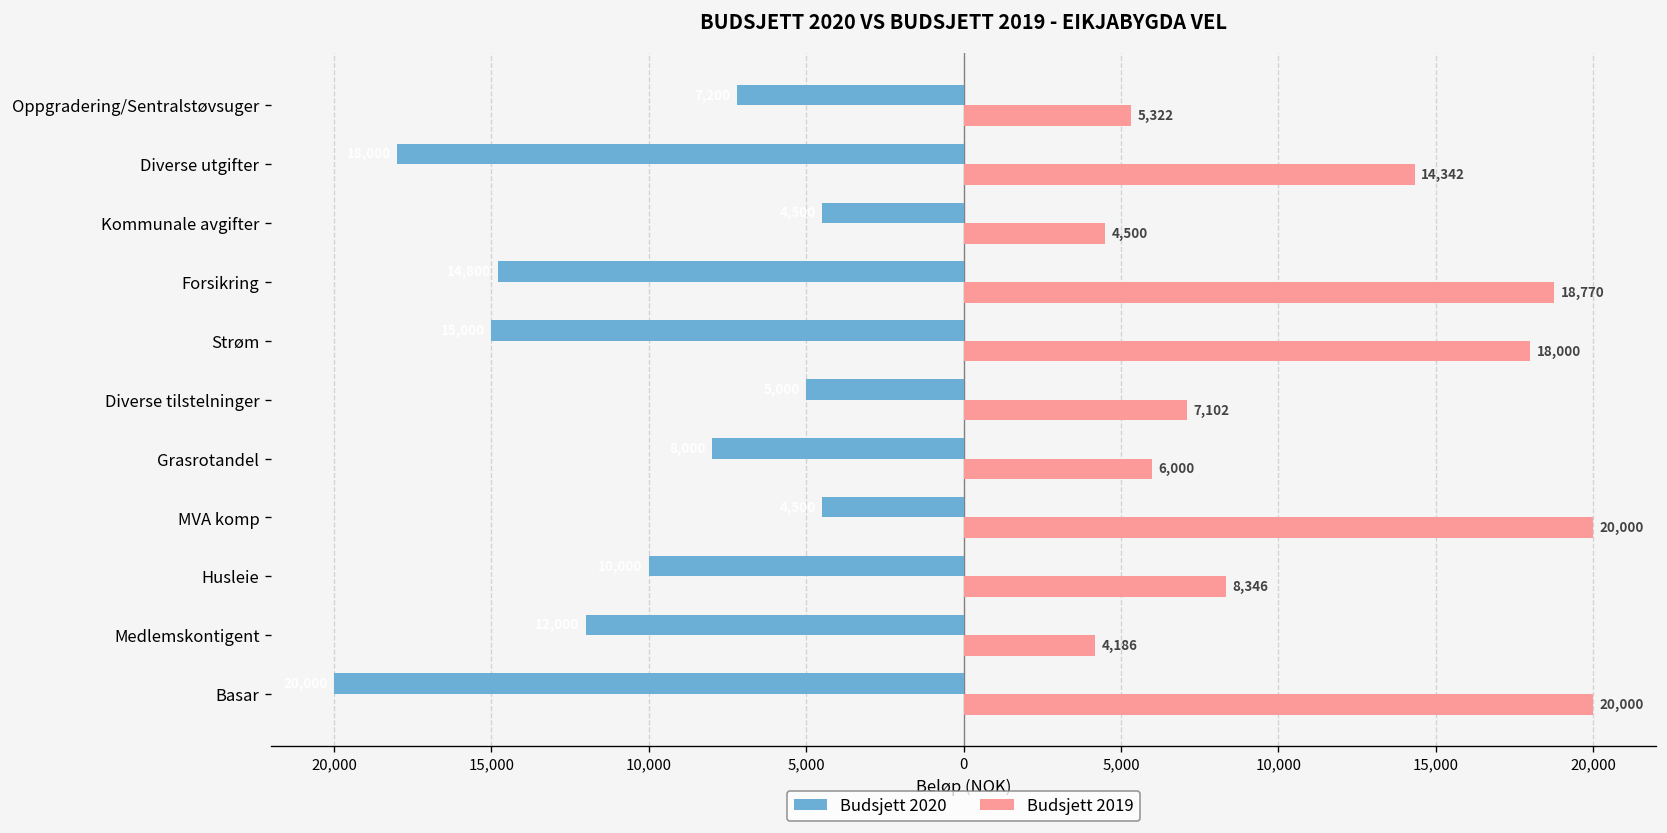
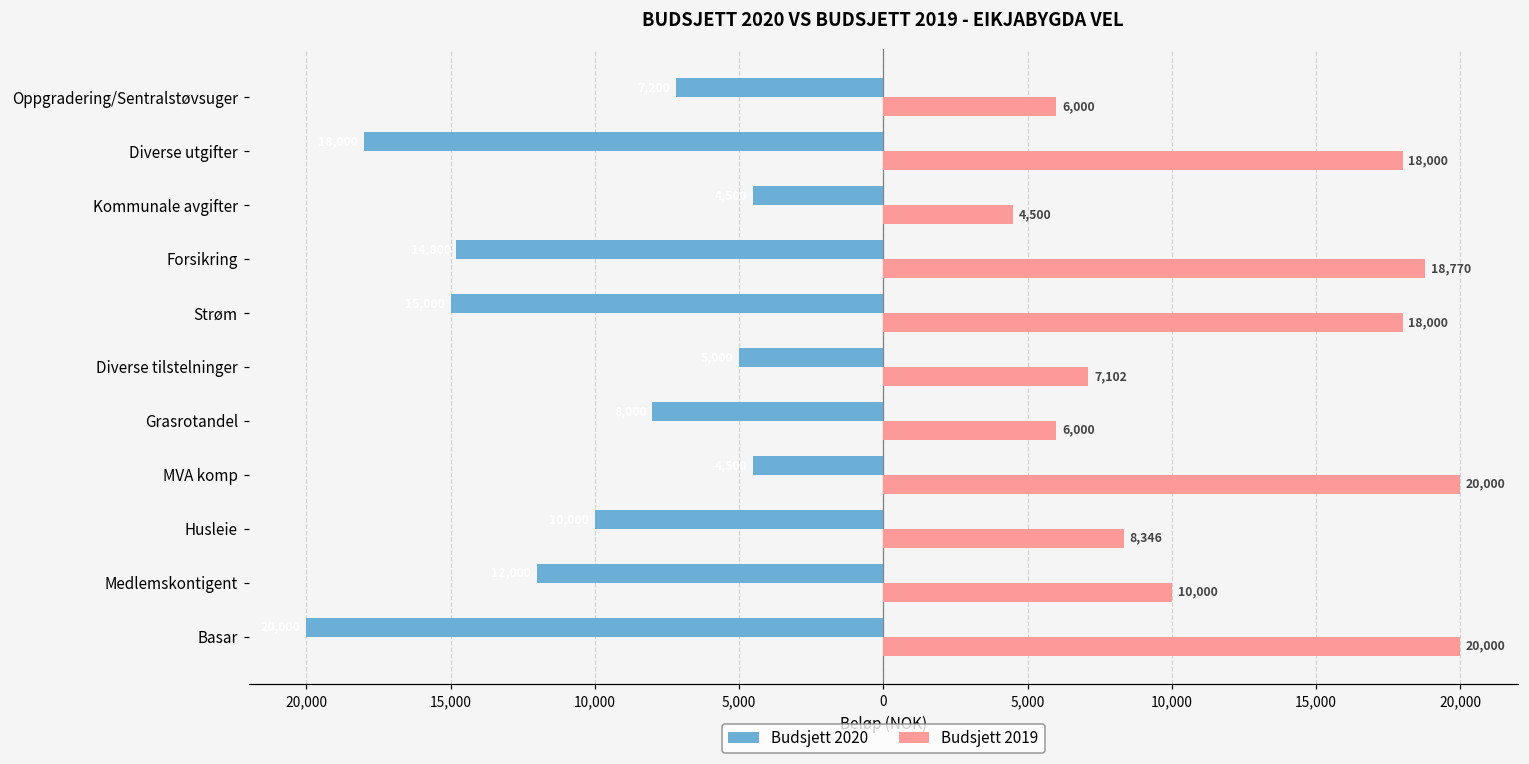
Budsjett 2019, Oppgradering/Sentralstøvsuger: 5,322 -> 6,000
Budsjett 2019, Diverse utgifter: 14,342 -> 18,000
Budsjett 2019, Medlemskontigent: 4,186 -> 10,000
